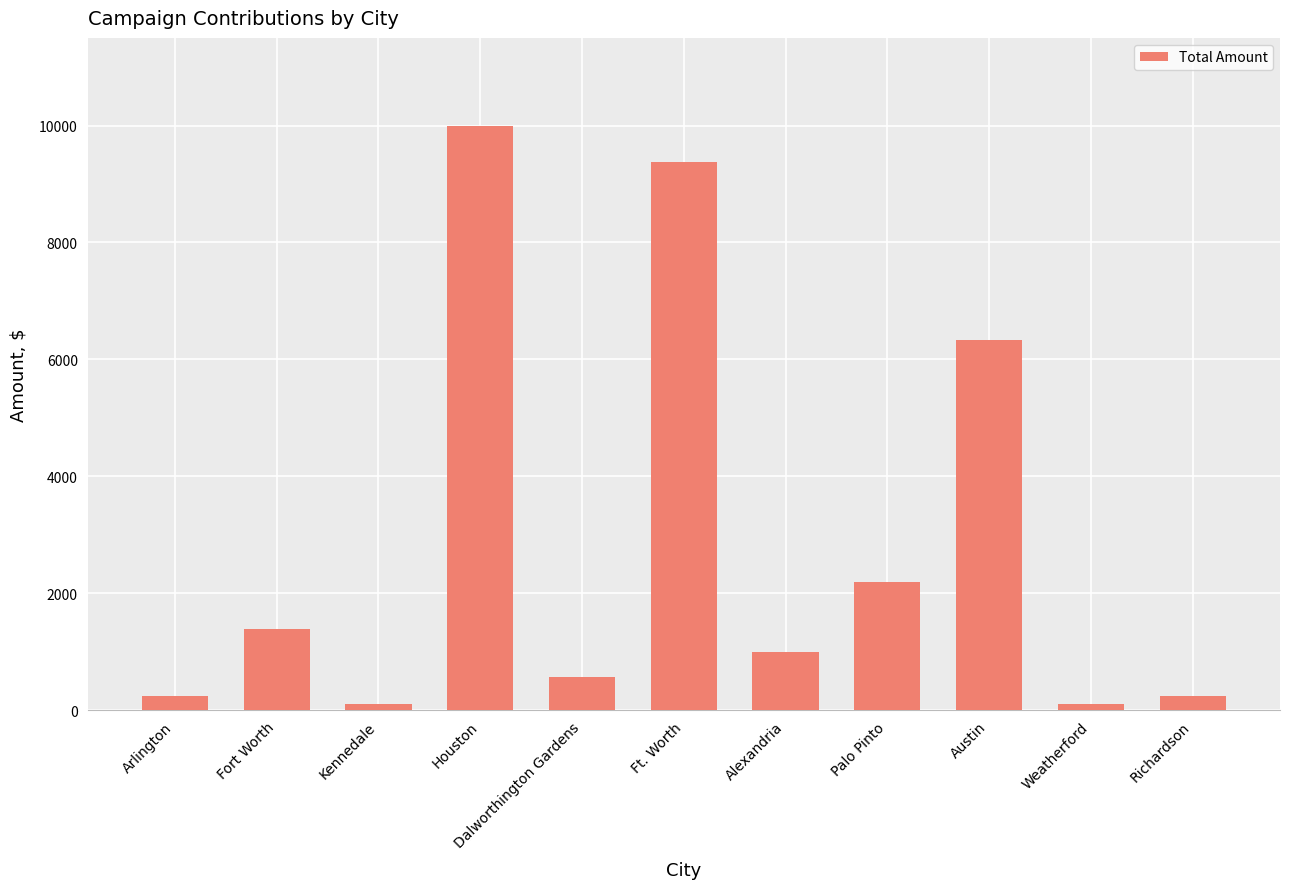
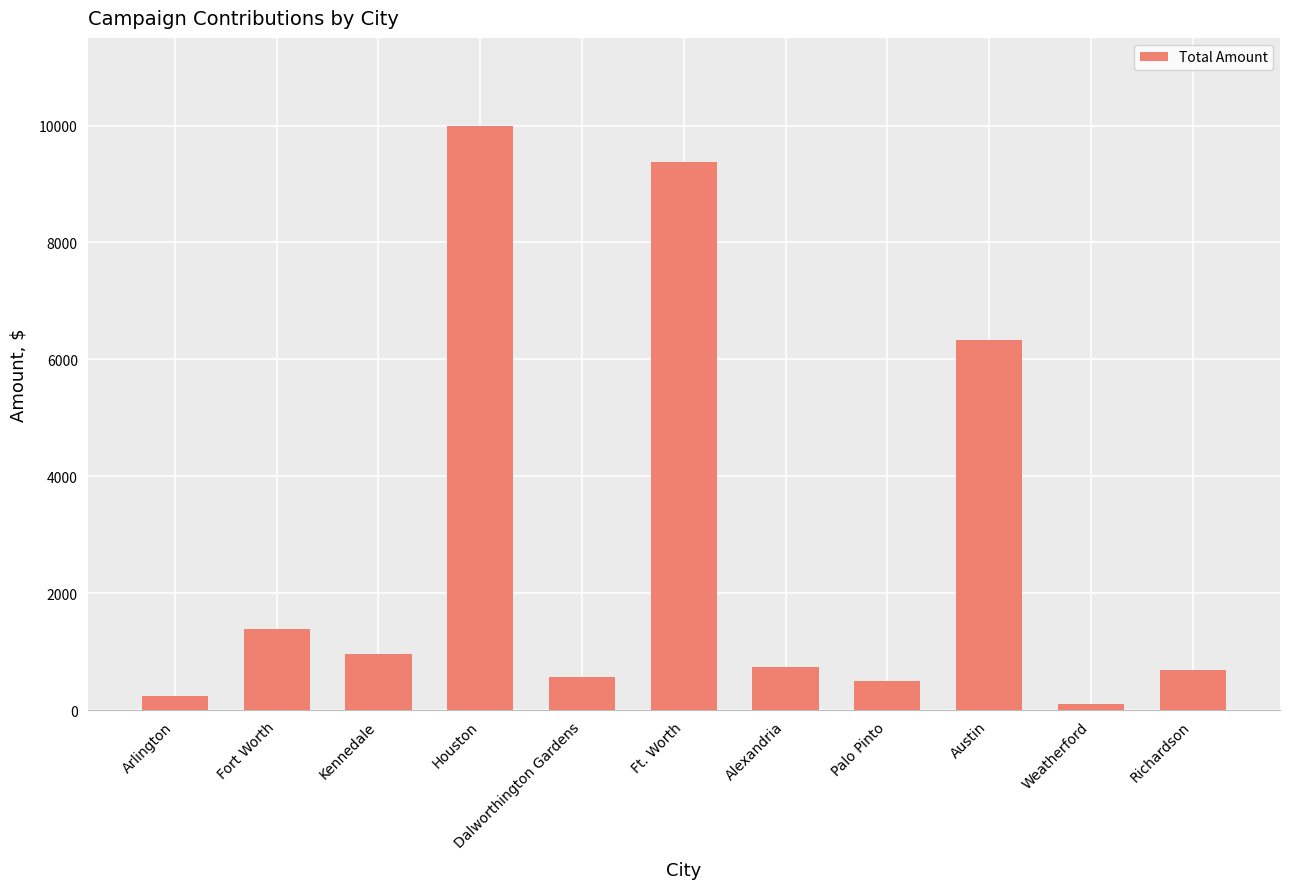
Kennedale: 100 -> 1000
Alexandria: 1000 -> 700
Palo Pinto: 2200 -> 500
Richardson: 300 -> 700
